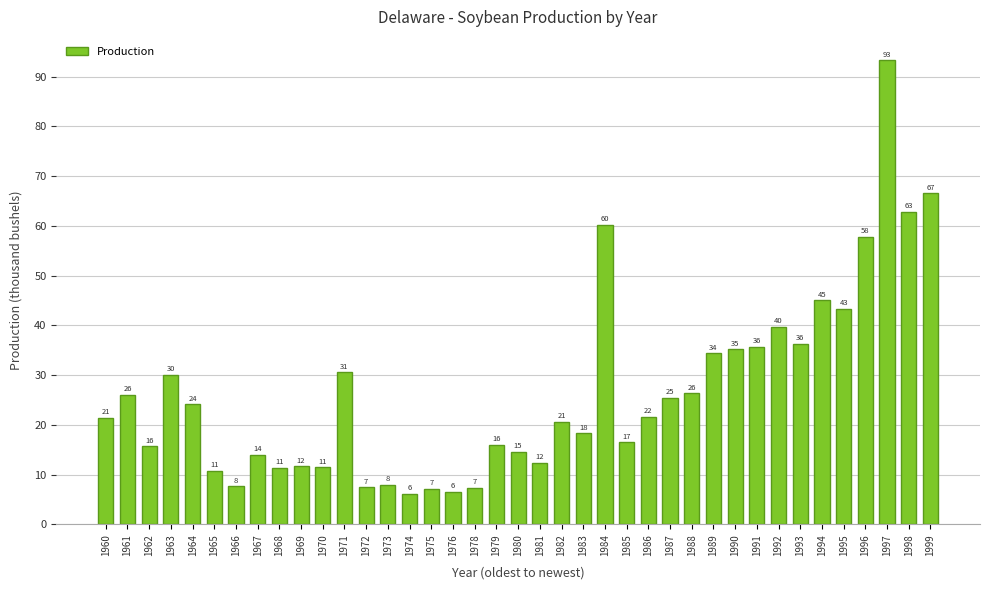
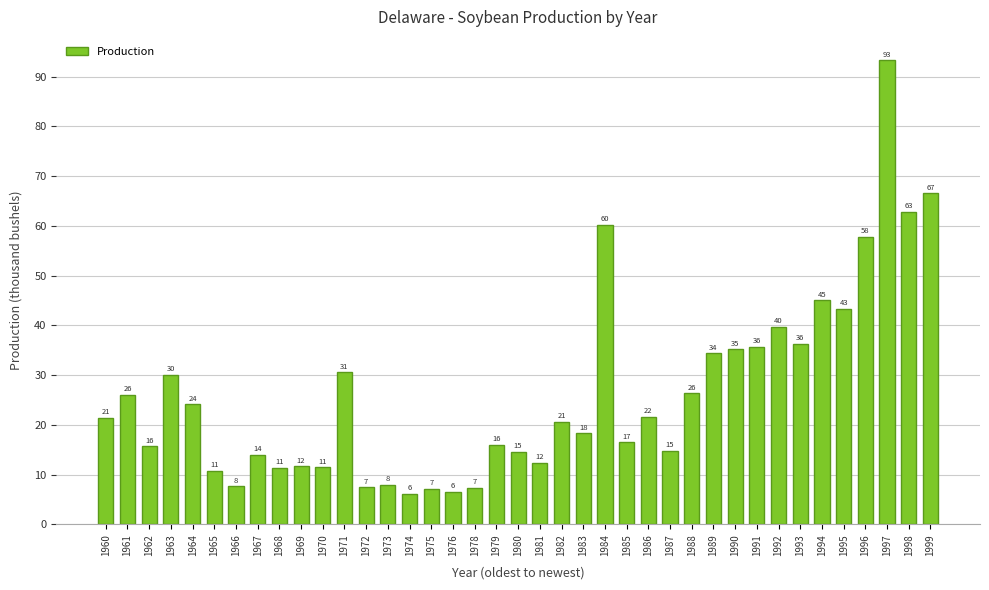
1987: 25 -> 15
